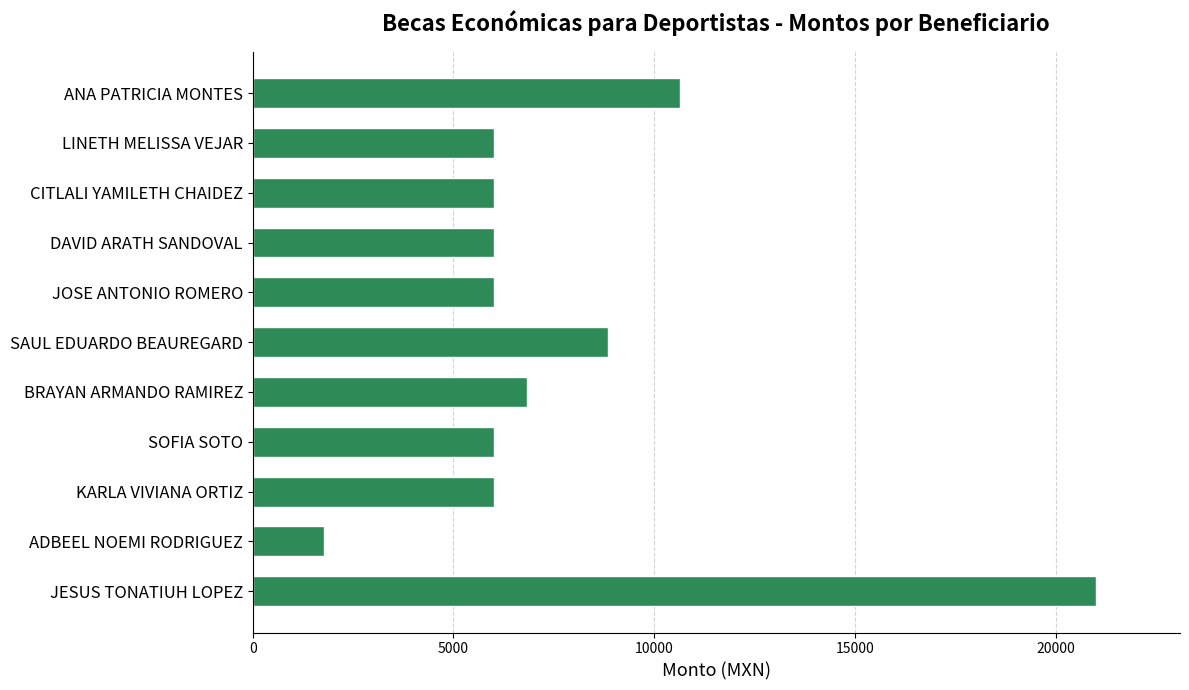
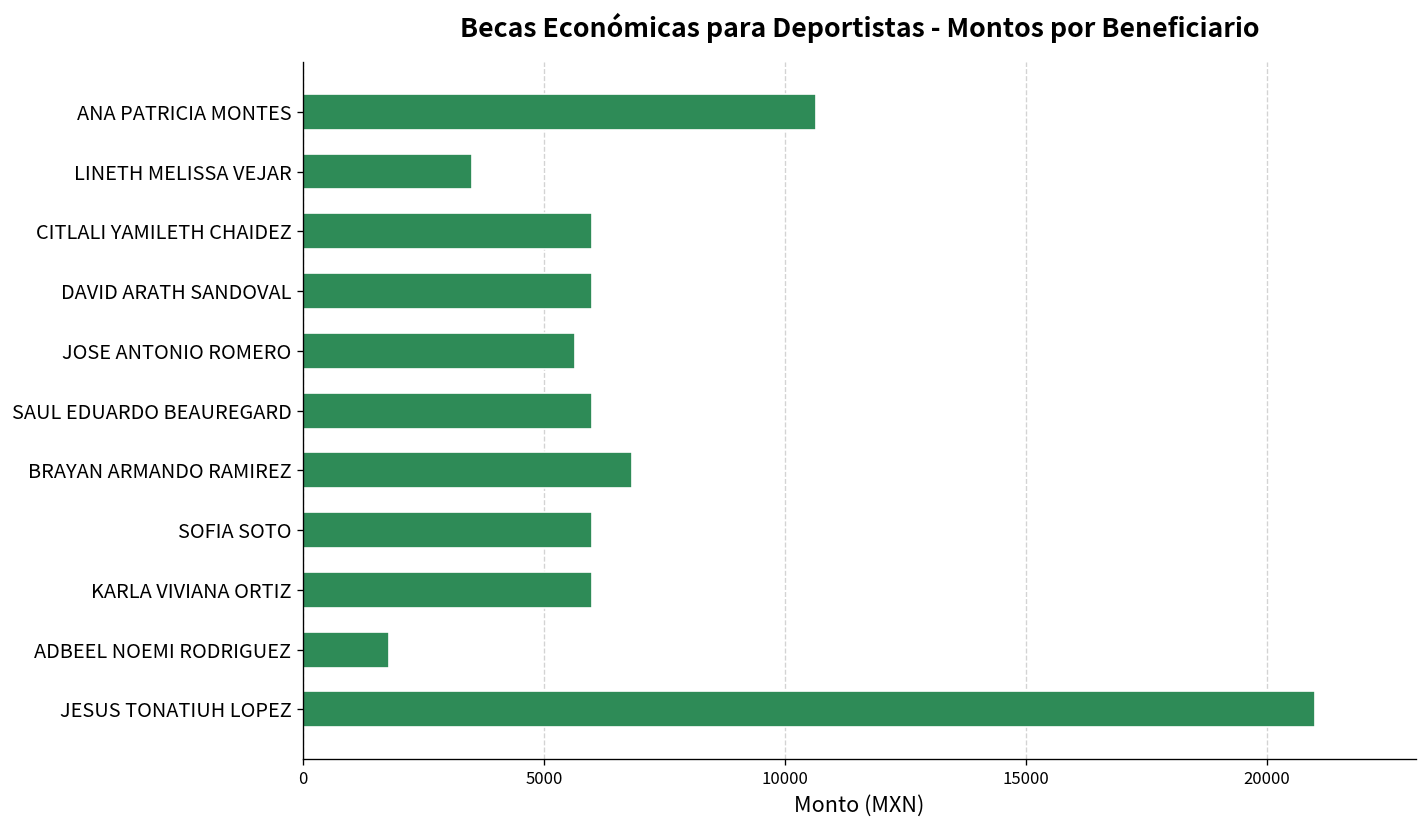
LINETH MELISSA VEJAR: 6000 -> 3500
JOSE ANTONIO ROMERO: 6000 -> 5600
SAUL EDUARDO BEAUREGARD: 8900 -> 6000
